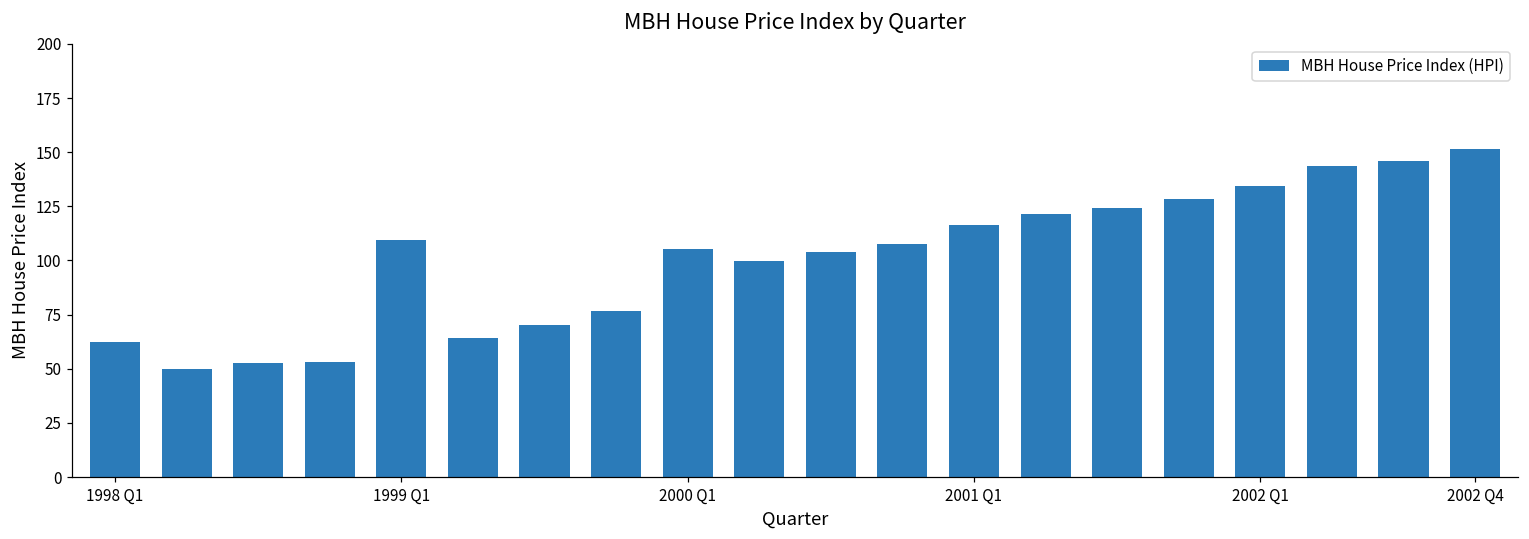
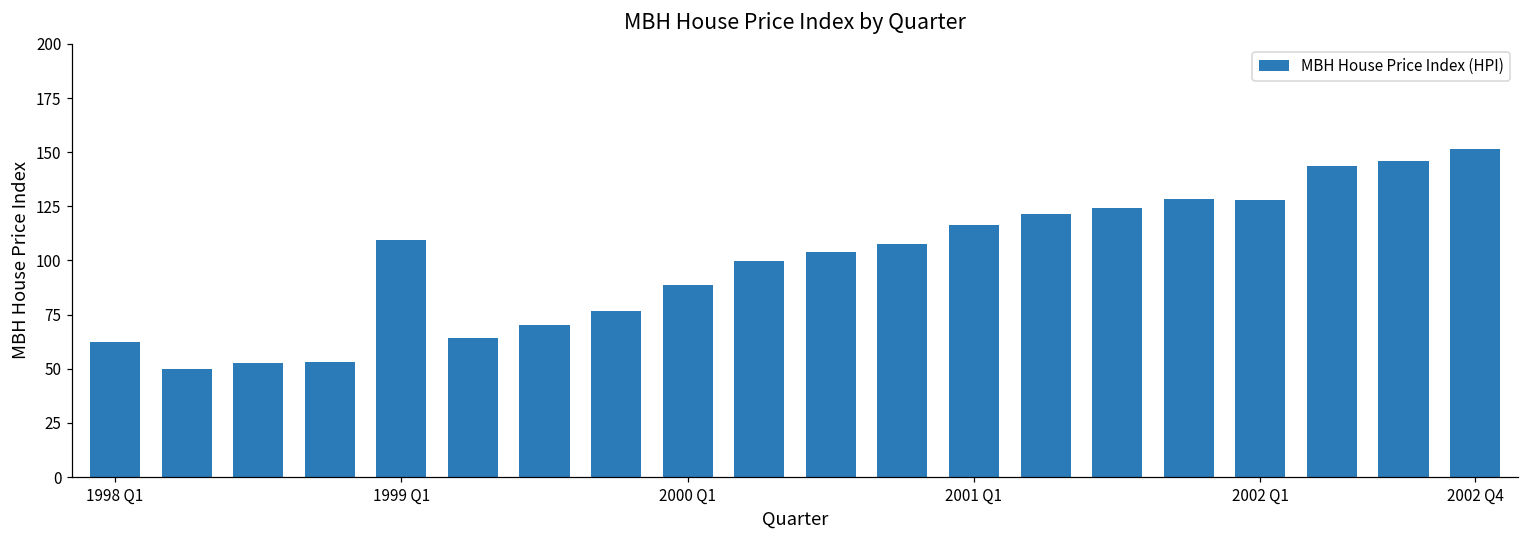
2000 Q1: 105 -> 89
2002 Q1: 135 -> 128
